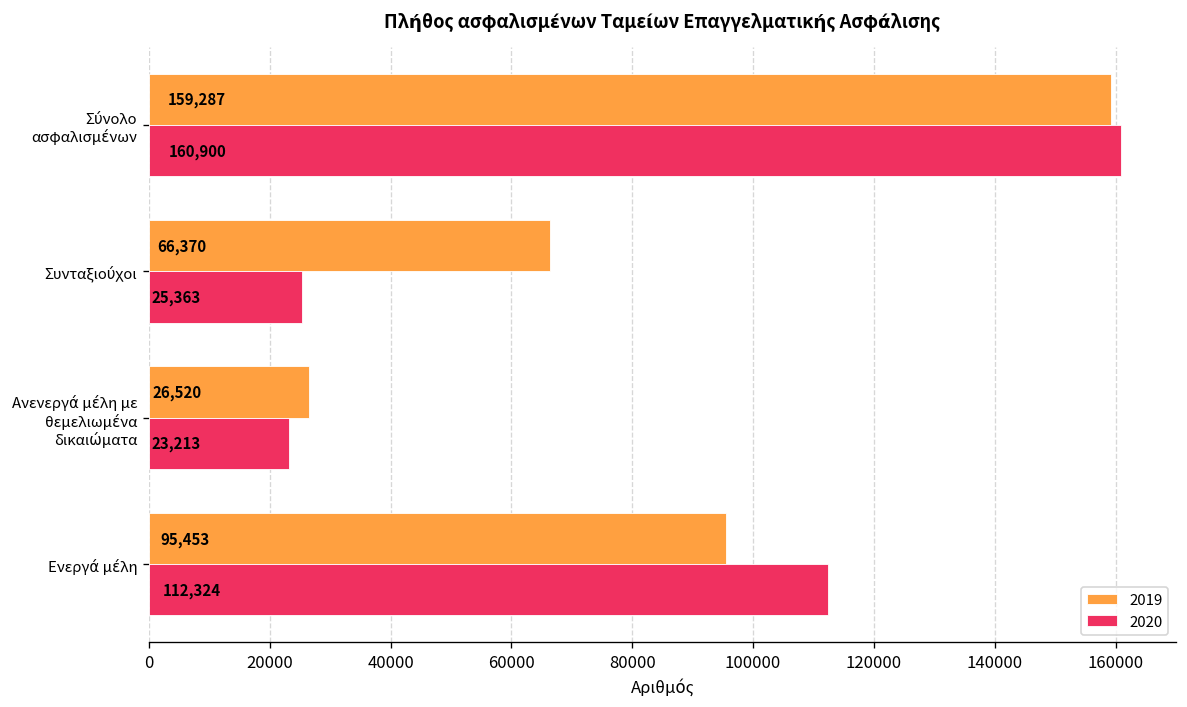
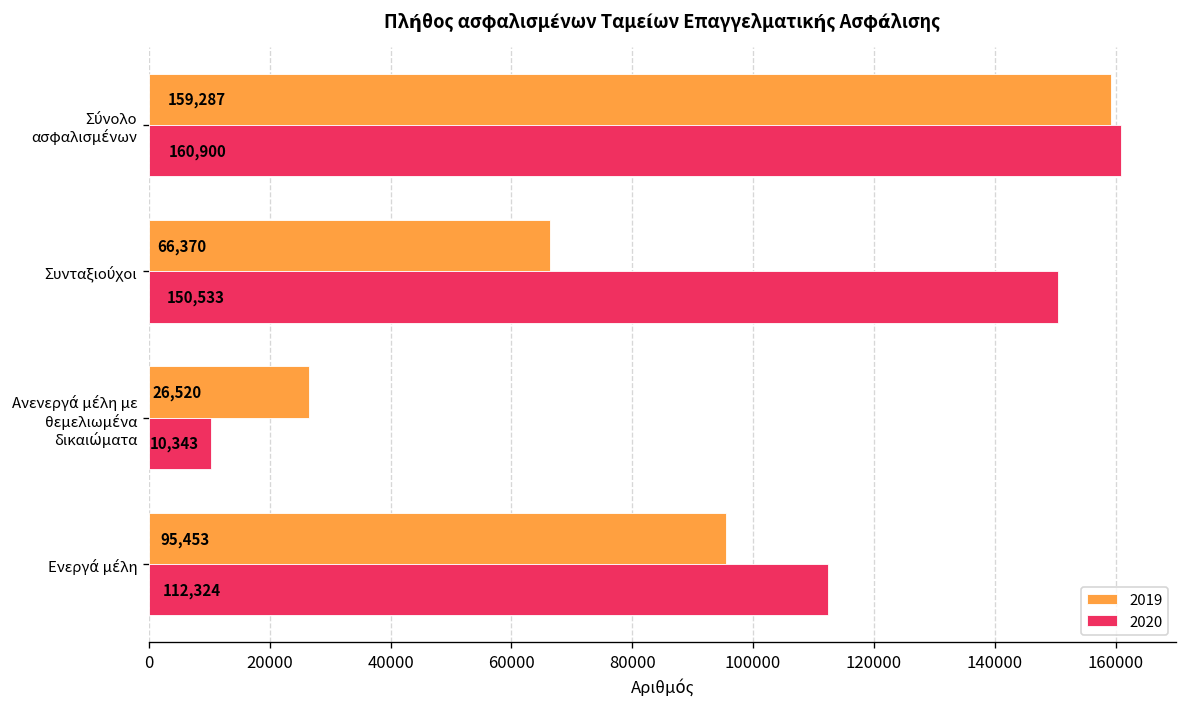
2020, Συνταξιούχοι: 25,363 -> 150,533
2020, Ανενεργά μέλη με θεμελιωμένα δικαιώματα: 23,213 -> 10,343
